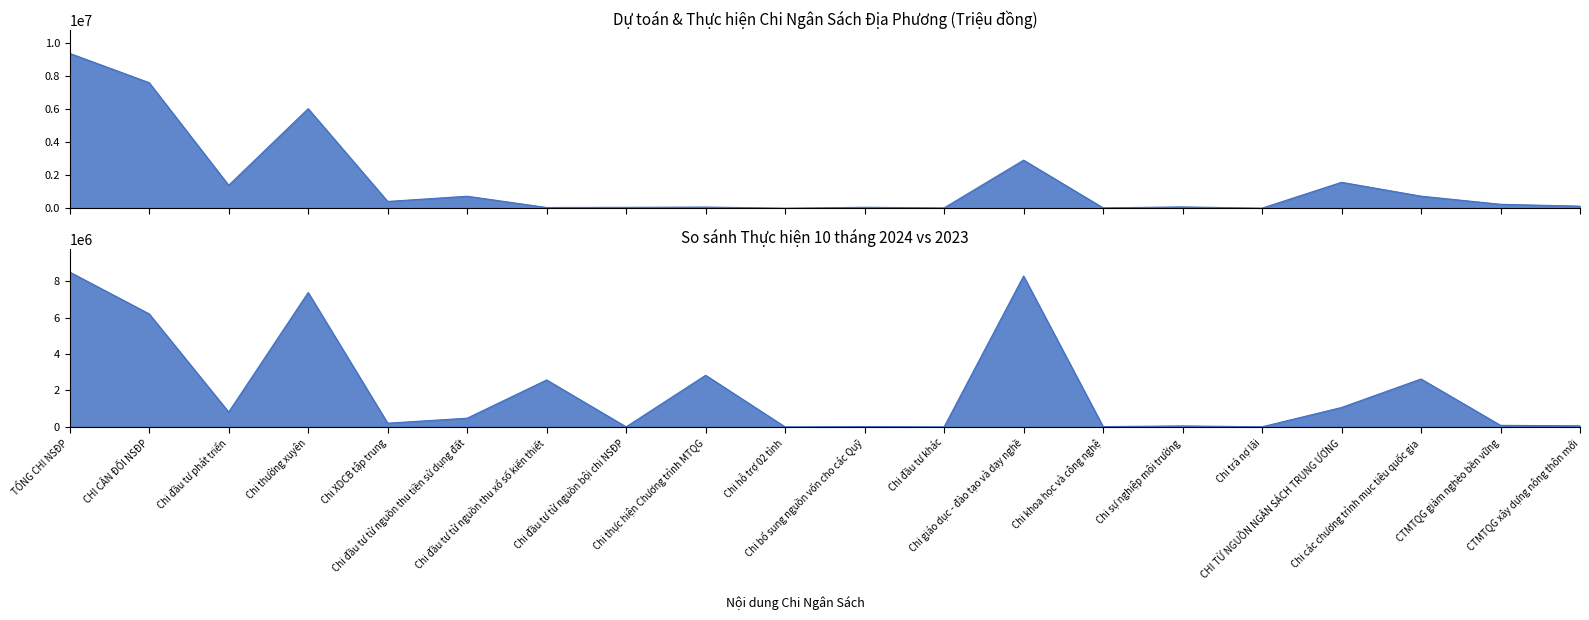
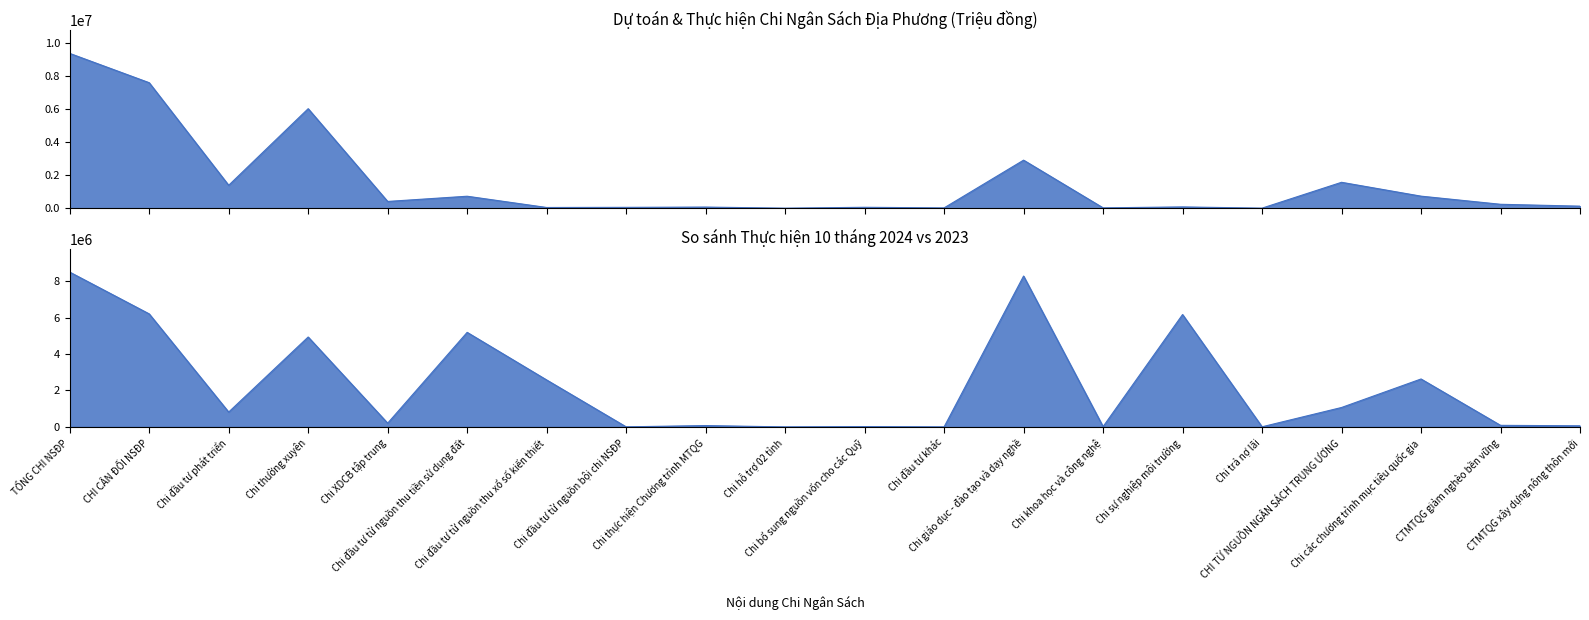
So sánh Thực hiện 10 tháng 2024 vs 2023, Chi thường xuyên: 7400000 -> 4900000
So sánh Thực hiện 10 tháng 2024 vs 2023, Chi đầu tư từ nguồn thu tiền sử dụng đất: 500000 -> 5200000
So sánh Thực hiện 10 tháng 2024 vs 2023, Chi thực hiện Chương trình MTQG: 2800000 -> 100000
So sánh Thực hiện 10 tháng 2024 vs 2023, Chi sự nghiệp môi trường: 100000 -> 6200000
